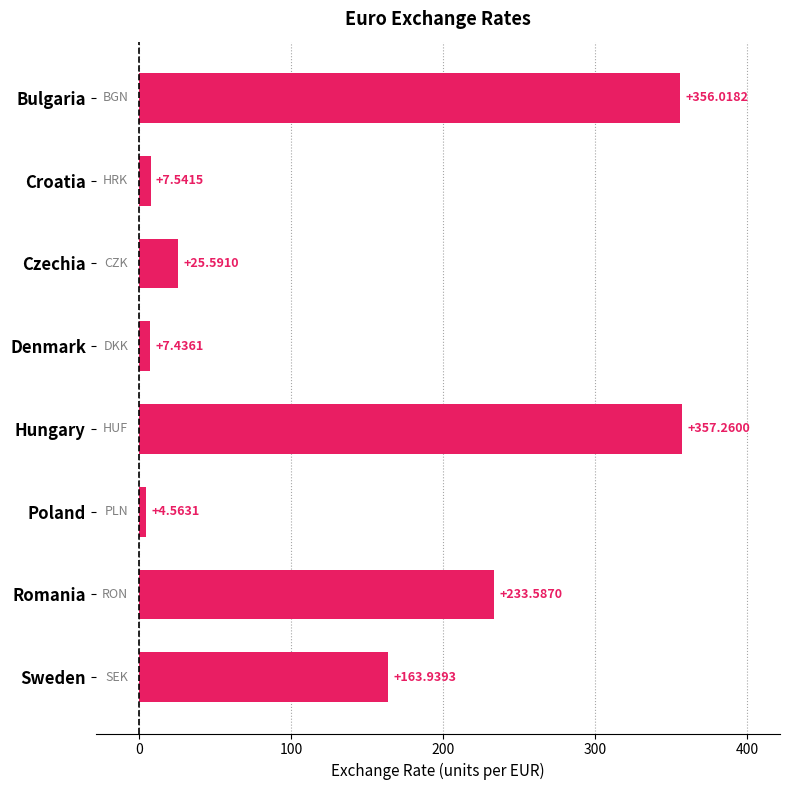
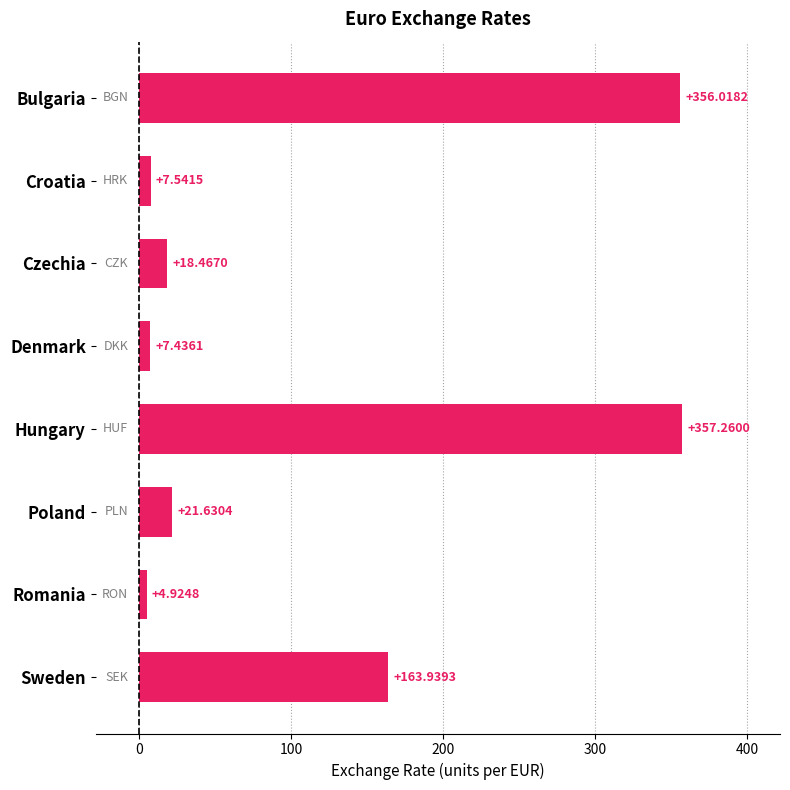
Czechia: +25.5910 -> +18.4670
Poland: +4.5631 -> +21.6304
Romania: +233.5870 -> +4.9248
